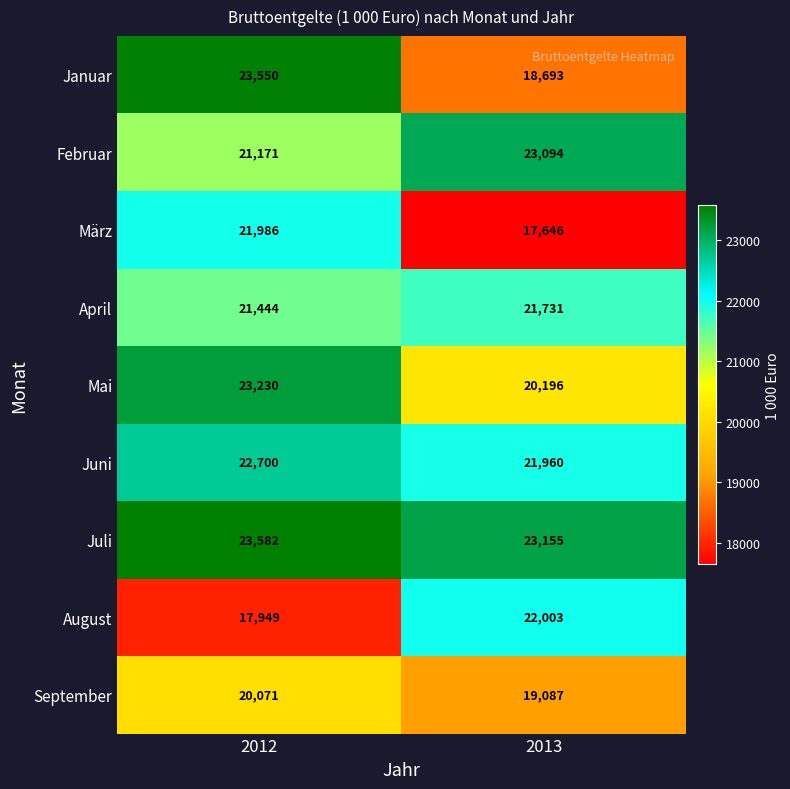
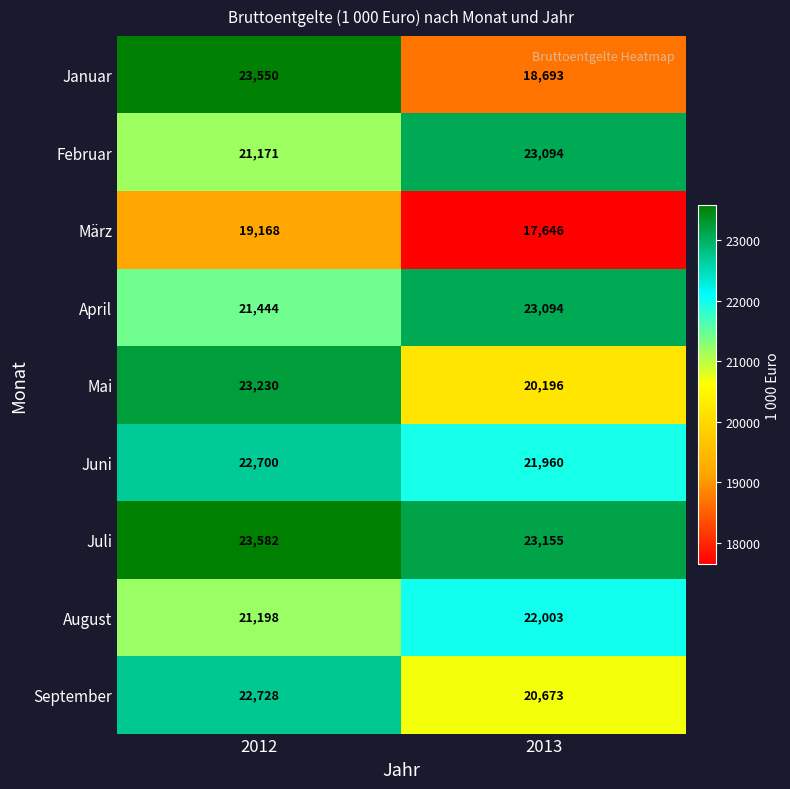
März, 2012: 21,986 -> 19,168
April, 2013: 21,731 -> 23,094
August, 2012: 17,949 -> 21,198
September, 2012: 20,071 -> 22,728
September, 2013: 19,087 -> 20,673
